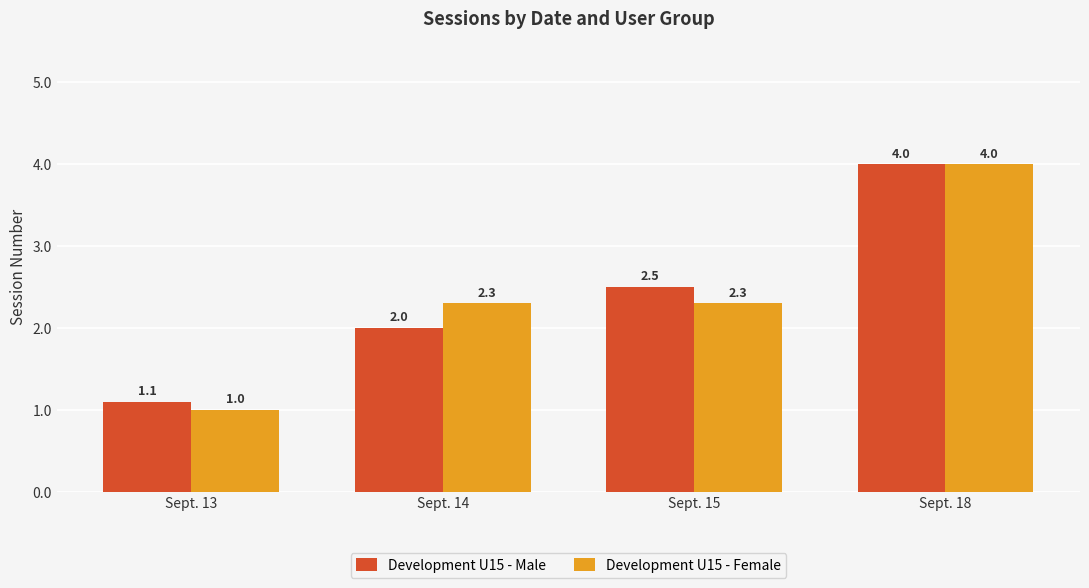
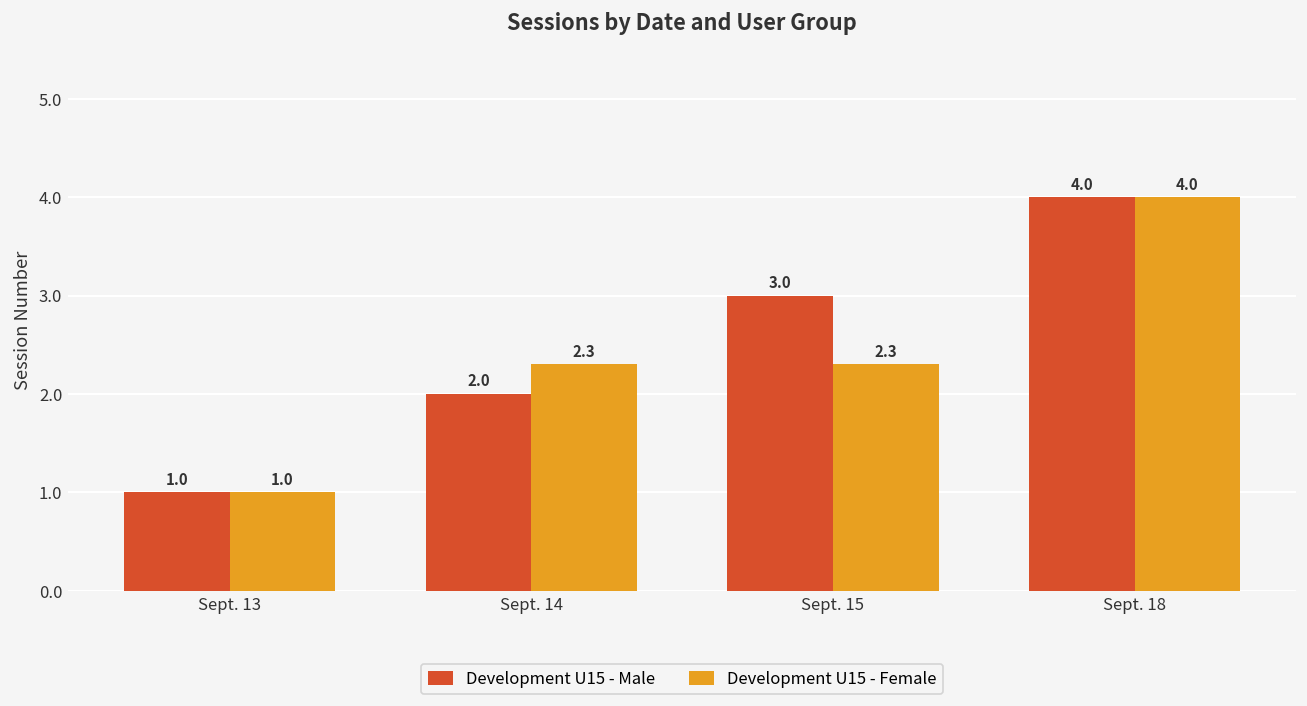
Development U15 - Male, Sept. 13: 1.1 -> 1.0
Development U15 - Male, Sept. 15: 2.5 -> 3.0
